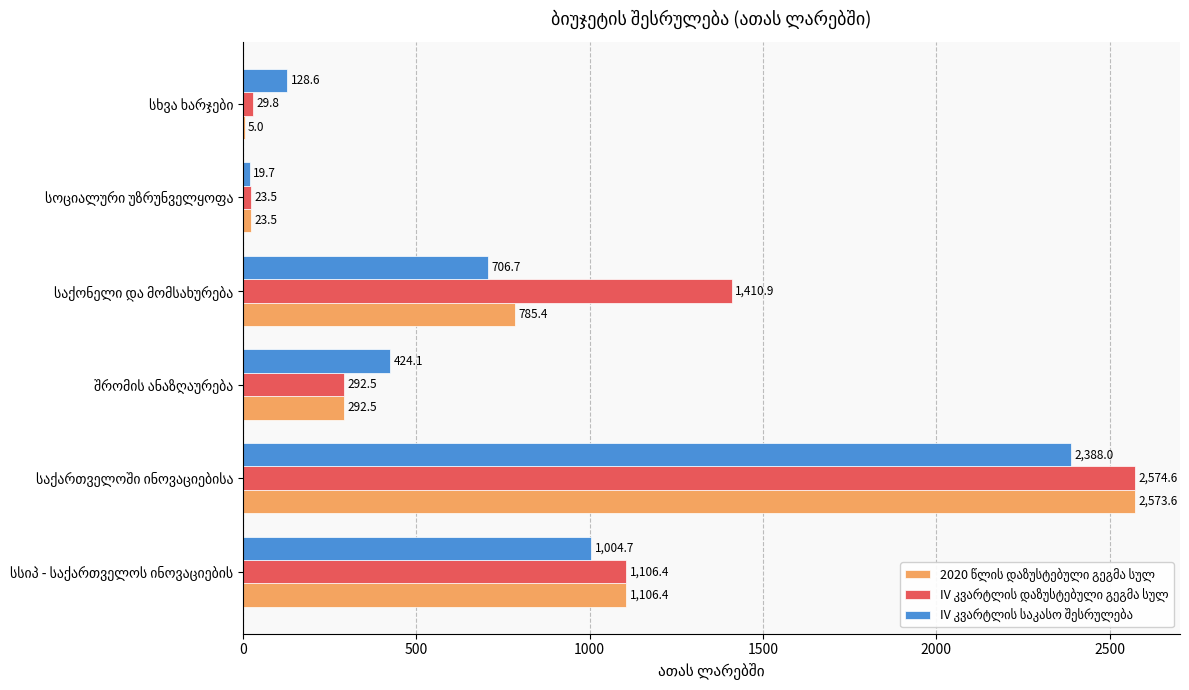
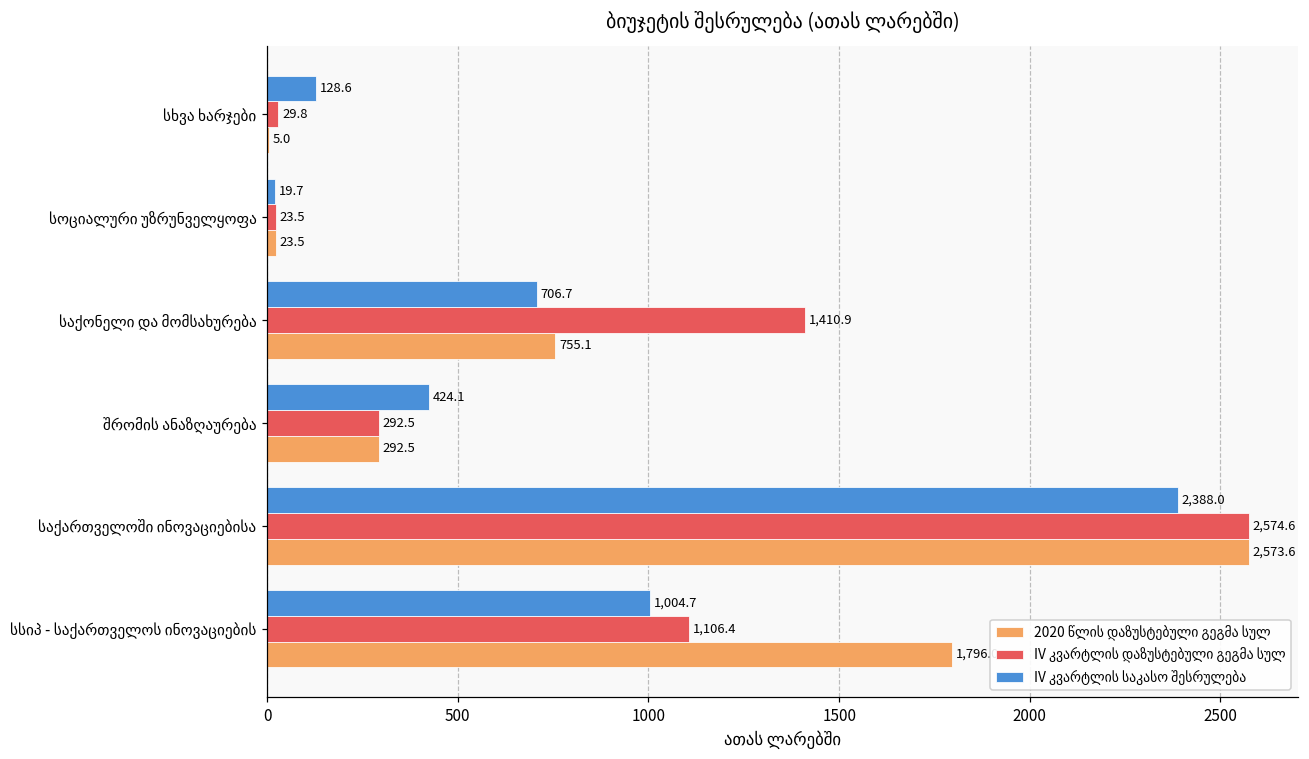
2020 წლის დაზუსტებული გეგმა სულ, საქონელი და მომსახურება: 785.4 -> 755.1
2020 წლის დაზუსტებული გეგმა სულ, სსიპ - საქართველოს ინოვაციების: 1110 -> 1800
